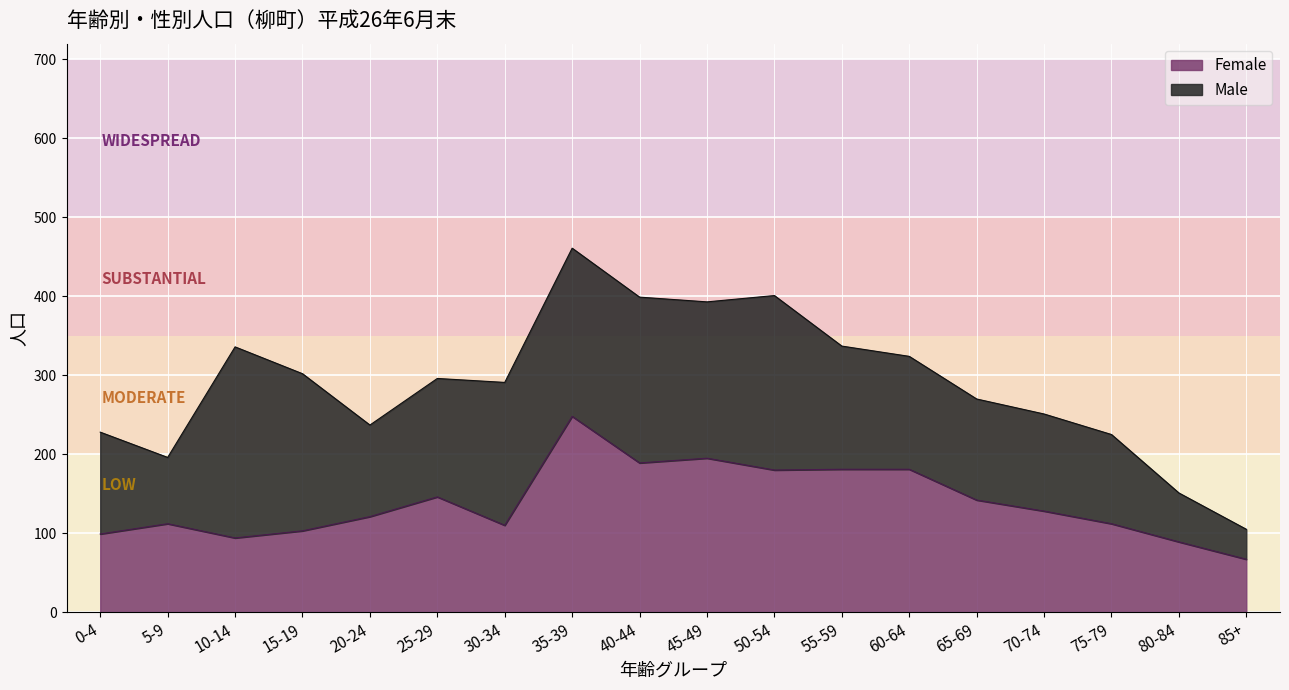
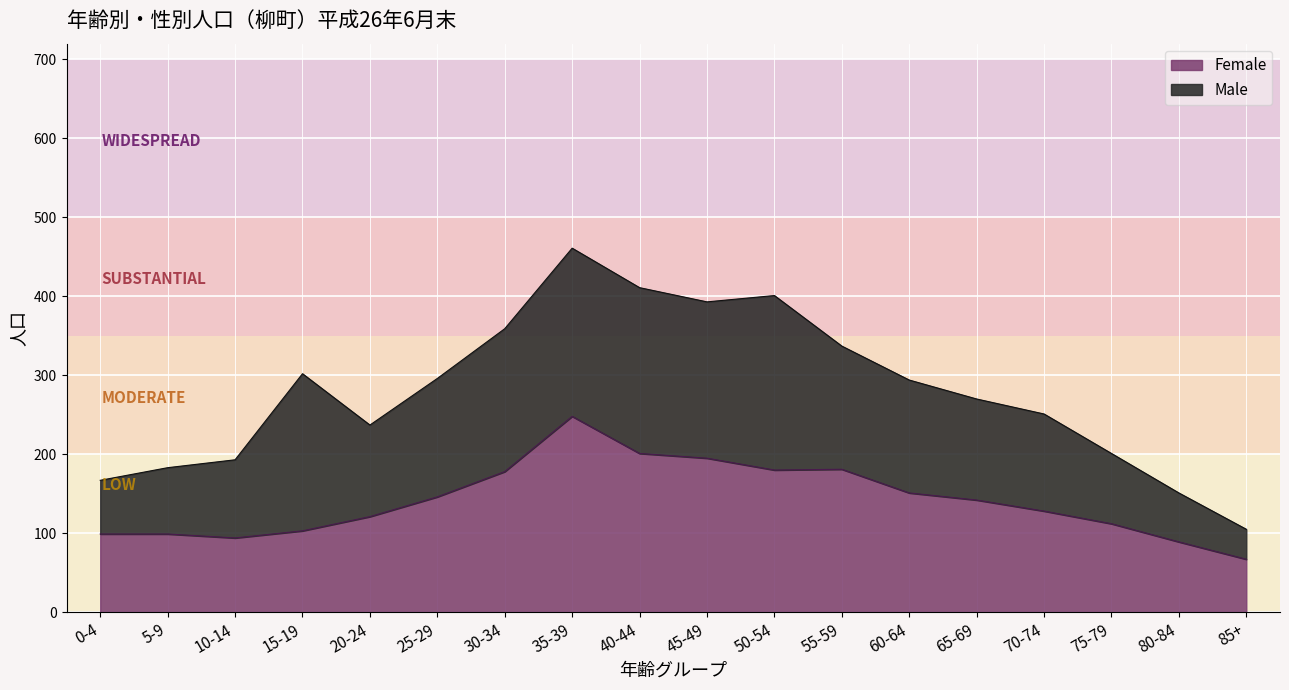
Male, 0-4: 130 -> 70
Female, 5-9: 110 -> 100
Male, 10-14: 240 -> 100
Female, 30-34: 110 -> 180
Female, 40-44: 190 -> 200
Female, 60-64: 180 -> 150
Male, 75-79: 110 -> 90
